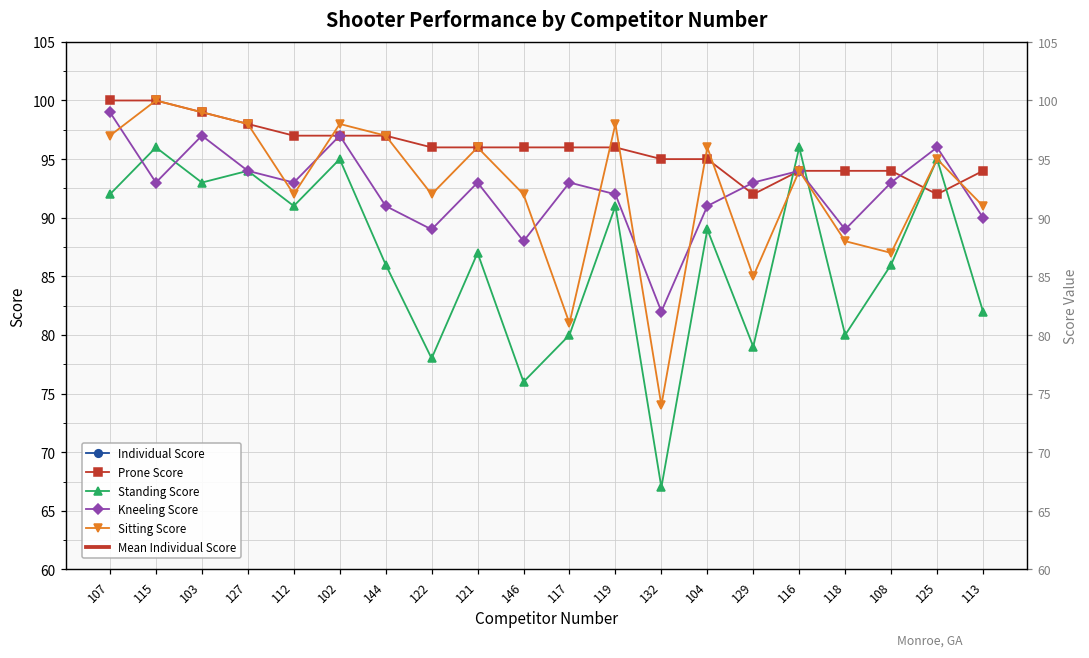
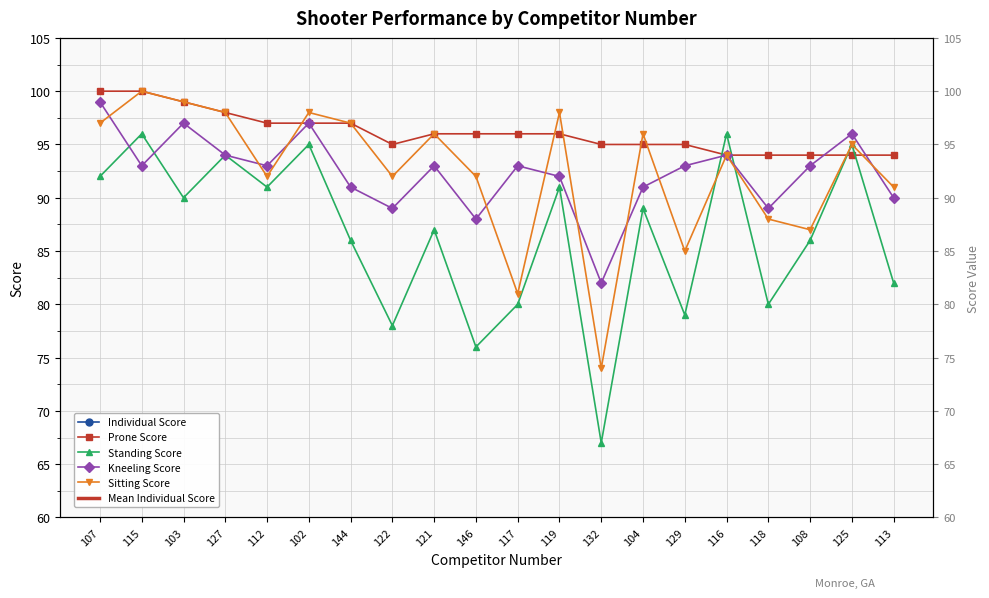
Standing Score, 103: 93 -> 90
Prone Score, 122: 96 -> 95
Prone Score, 129: 92 -> 95
Prone Score, 125: 92 -> 94
